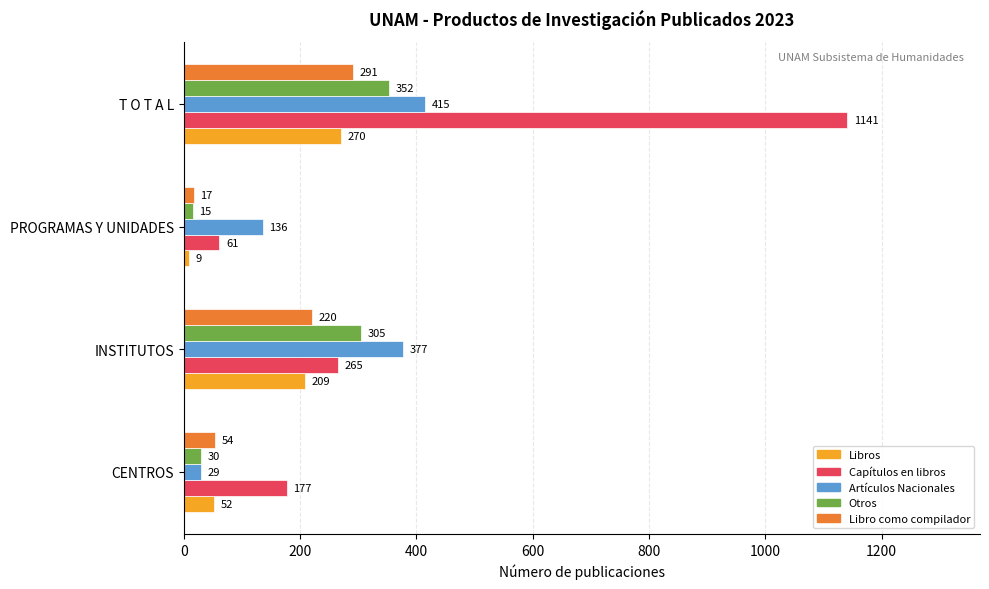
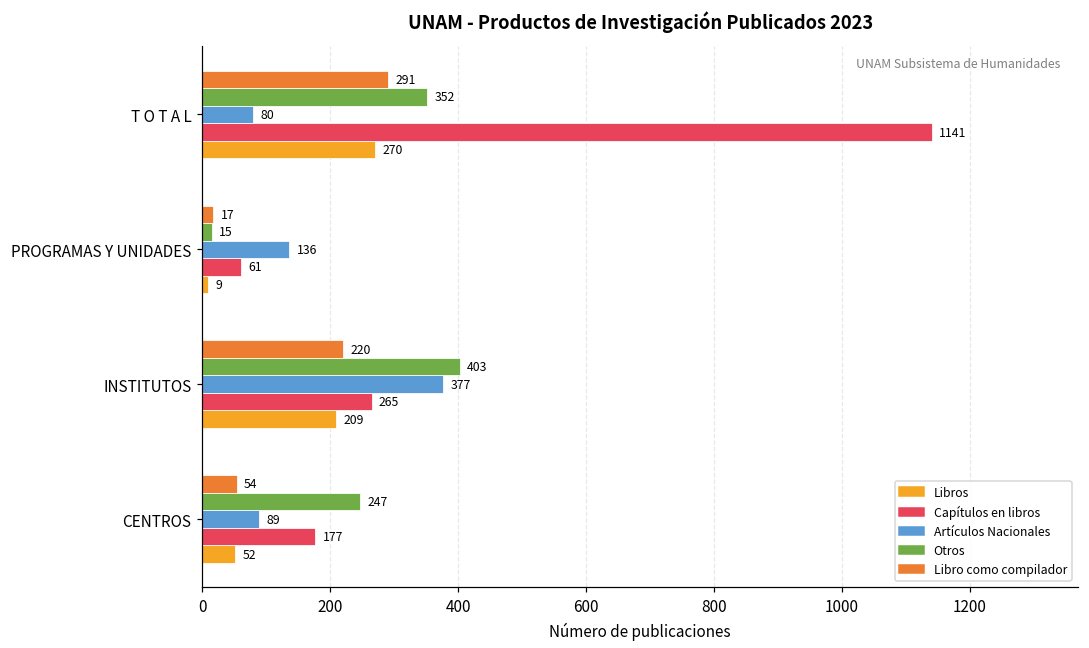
Artículos Nacionales, T O T A L: 415 -> 80
Otros, INSTITUTOS: 305 -> 403
Otros, CENTROS: 30 -> 247
Artículos Nacionales, CENTROS: 29 -> 89
